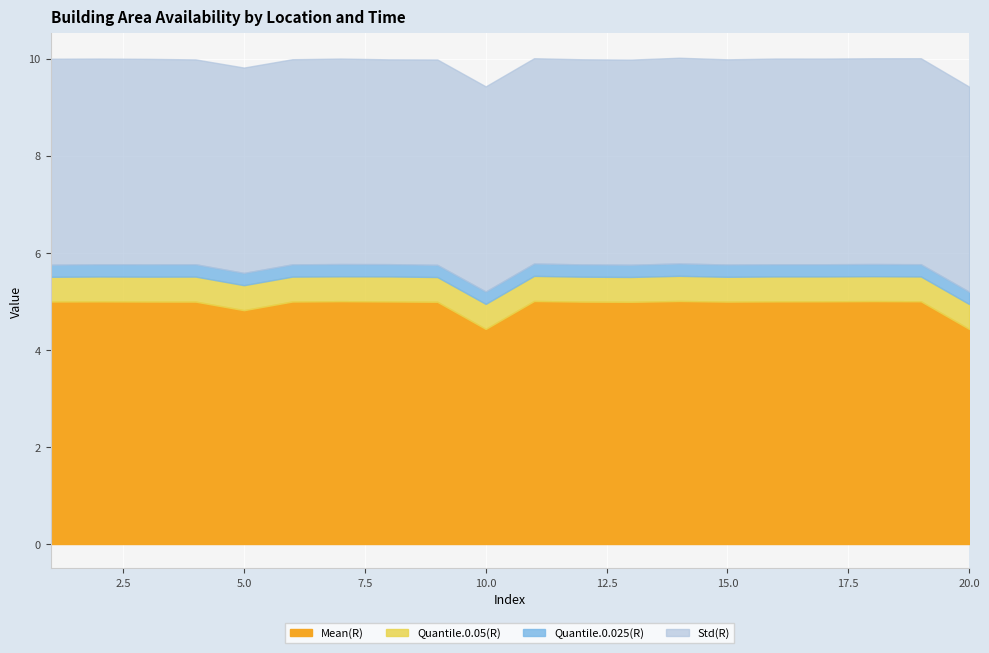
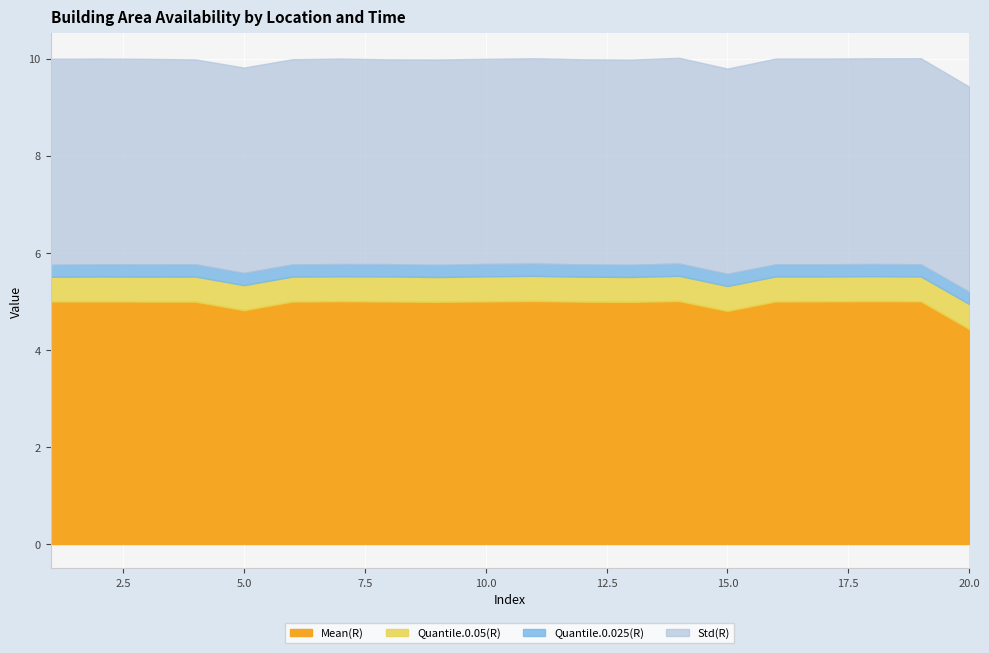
Mean(R), 10.0: 4.4 -> 5.0
Mean(R), 15.0: 5.0 -> 4.8
